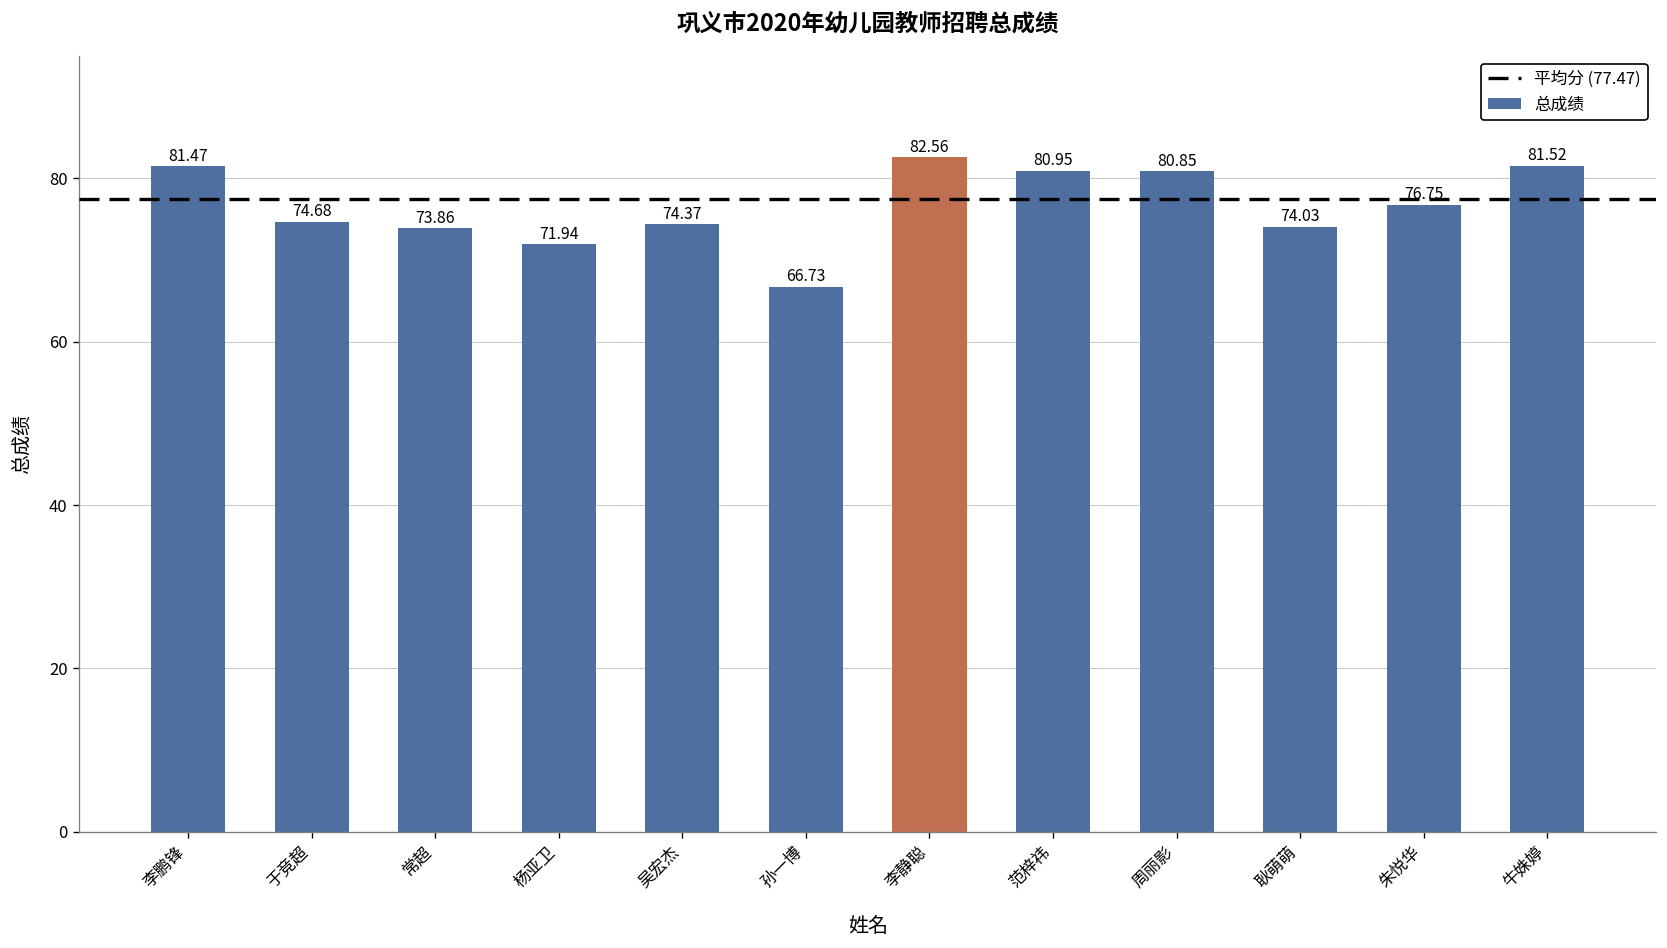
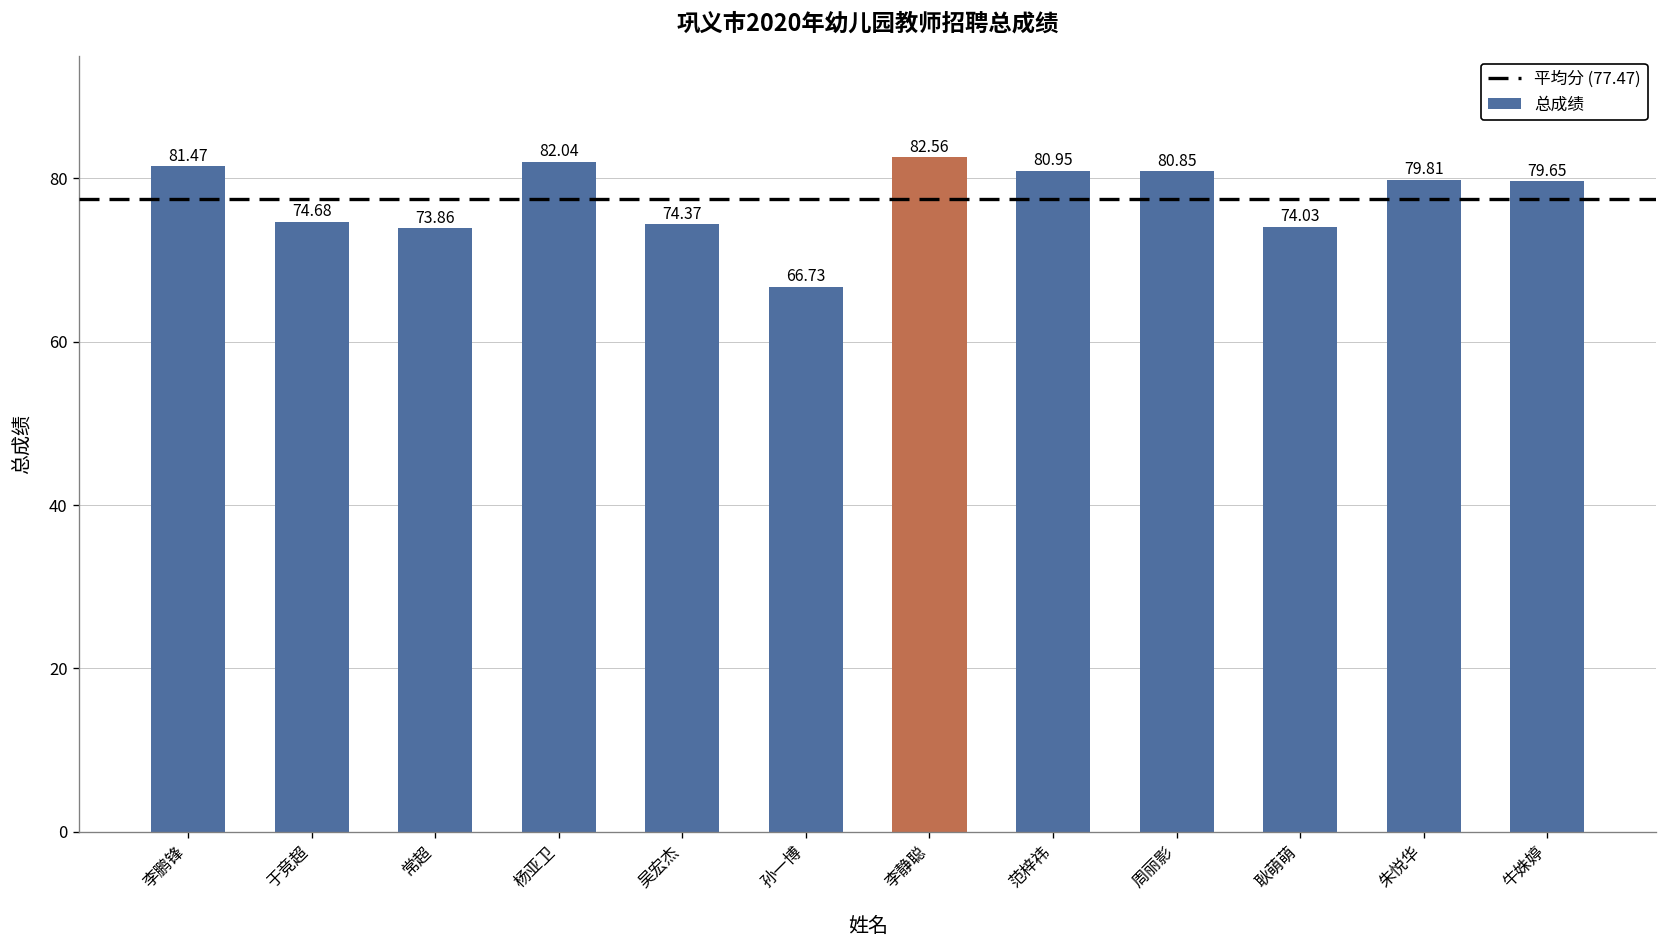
杨亚卫: 71.94 -> 82.04
朱悦华: 76.75 -> 79.81
牛姝婷: 81.52 -> 79.65
